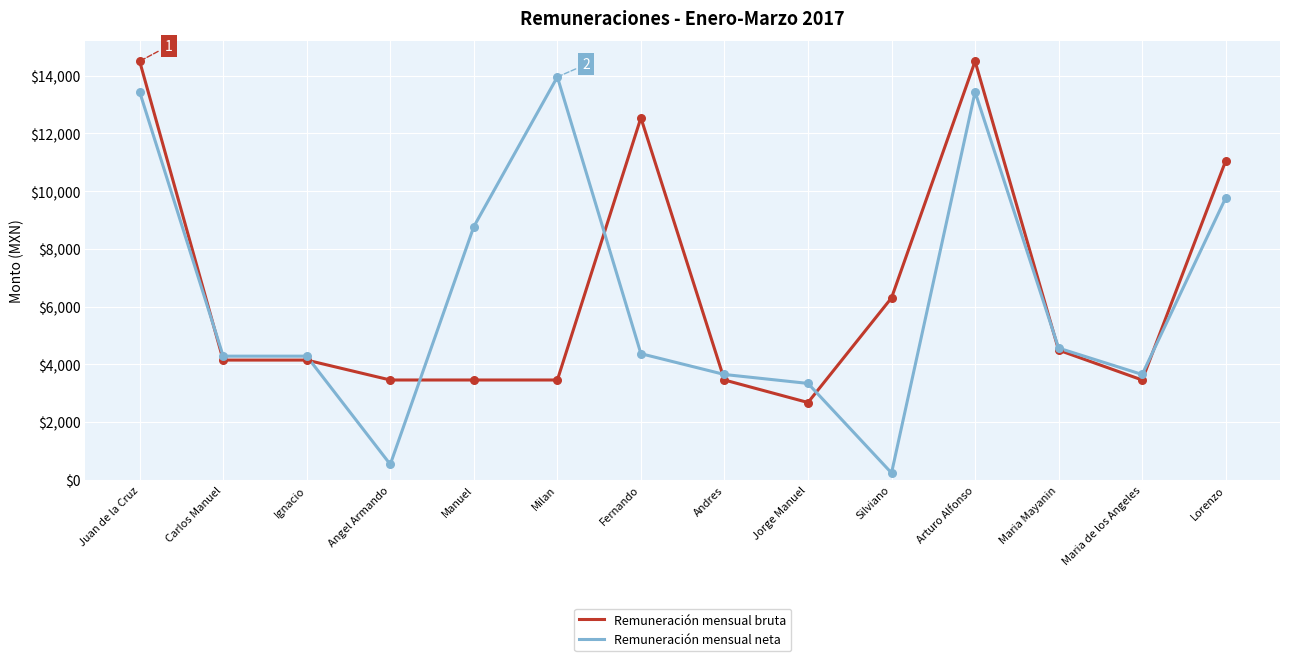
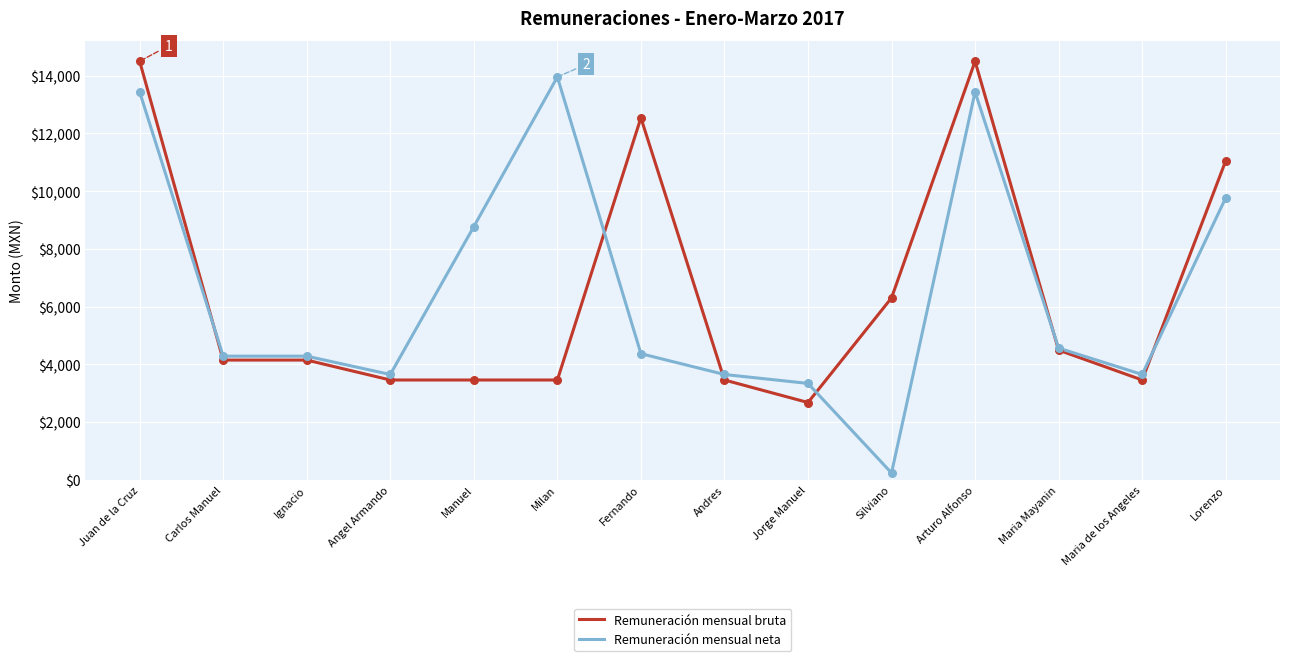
Remuneración mensual neta, Angel Armando: $500 -> $3,600
